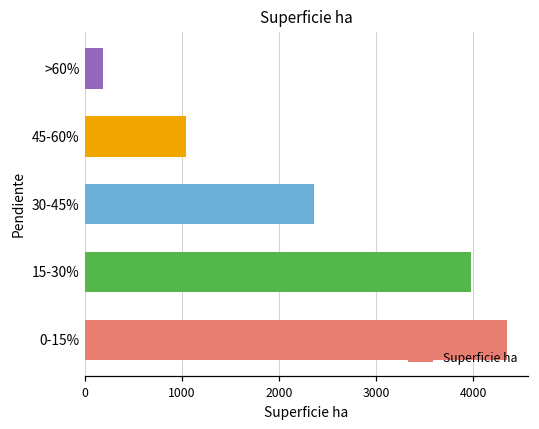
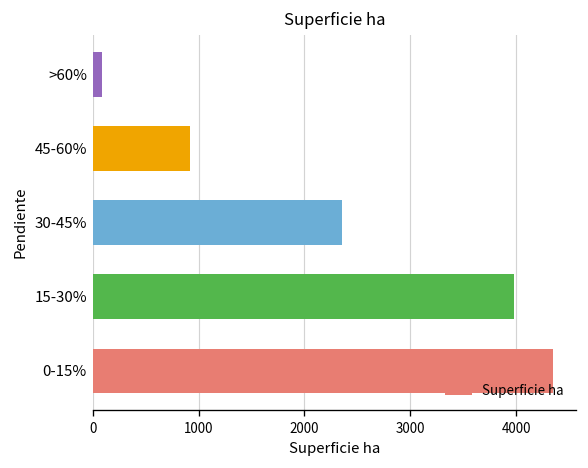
>60%: 200 -> 100
45-60%: 1000 -> 900
